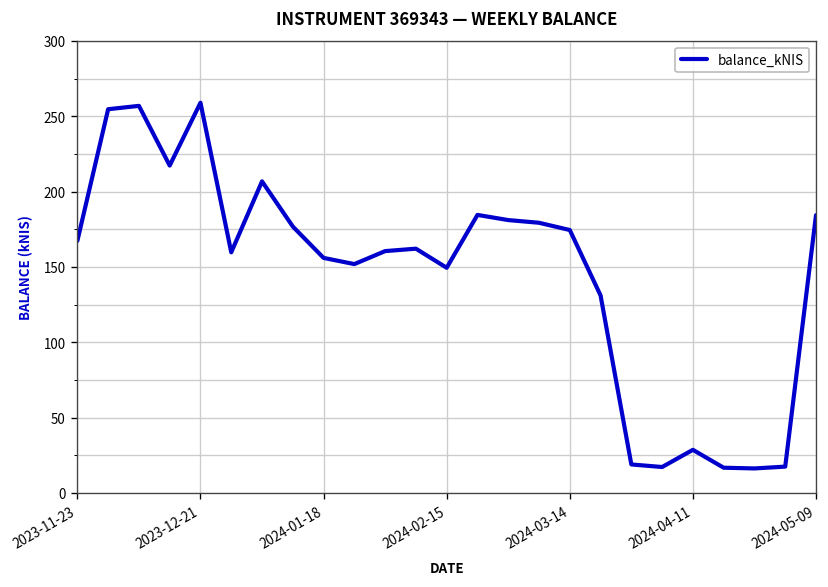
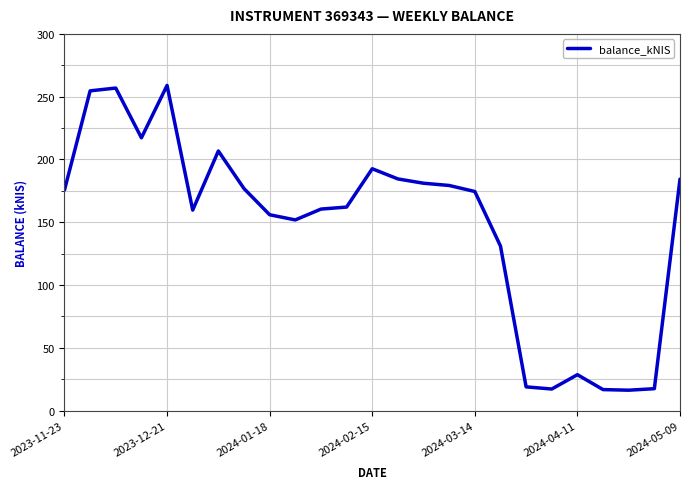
2023-11-23: 167 -> 176
2024-02-15: 149 -> 193
